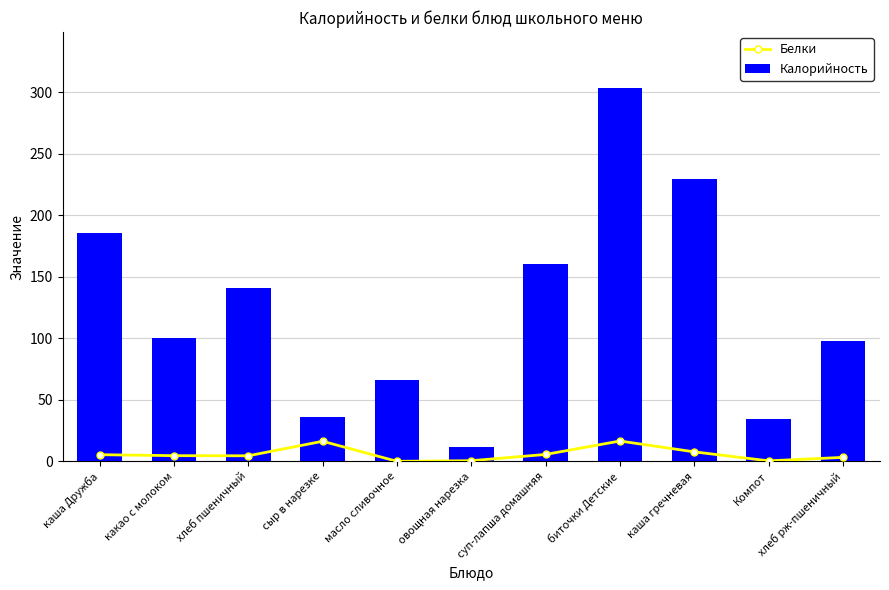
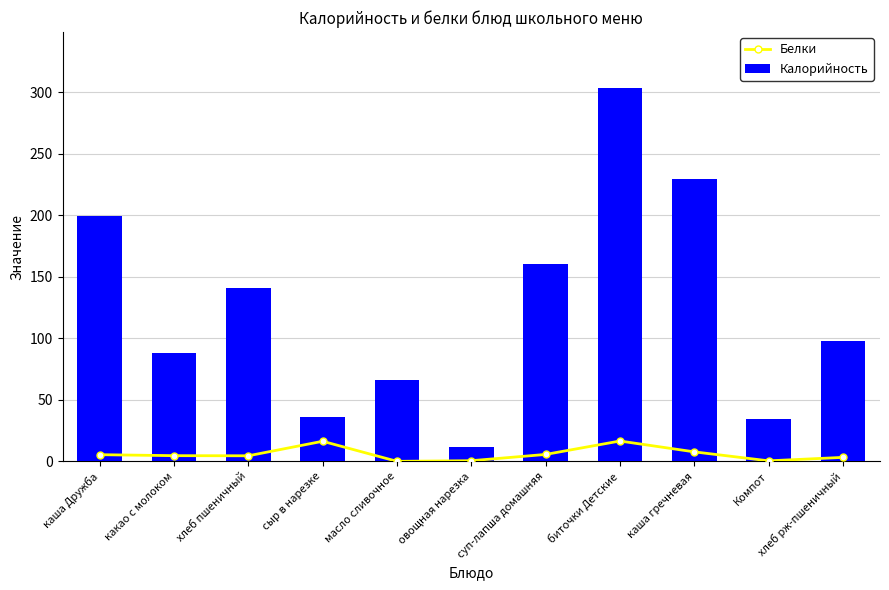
Калорийность, каша Дружба: 186 -> 199
Калорийность, какао с молоком: 100 -> 88
